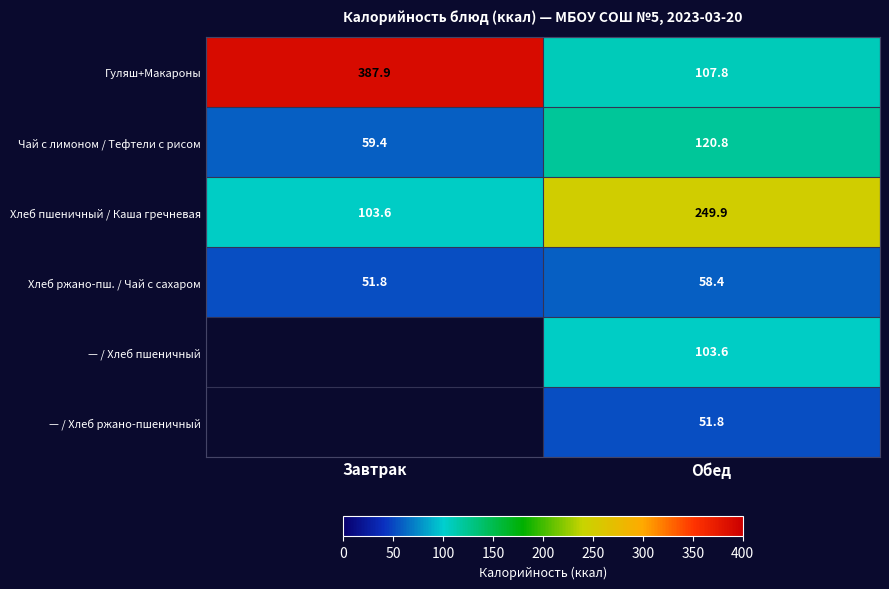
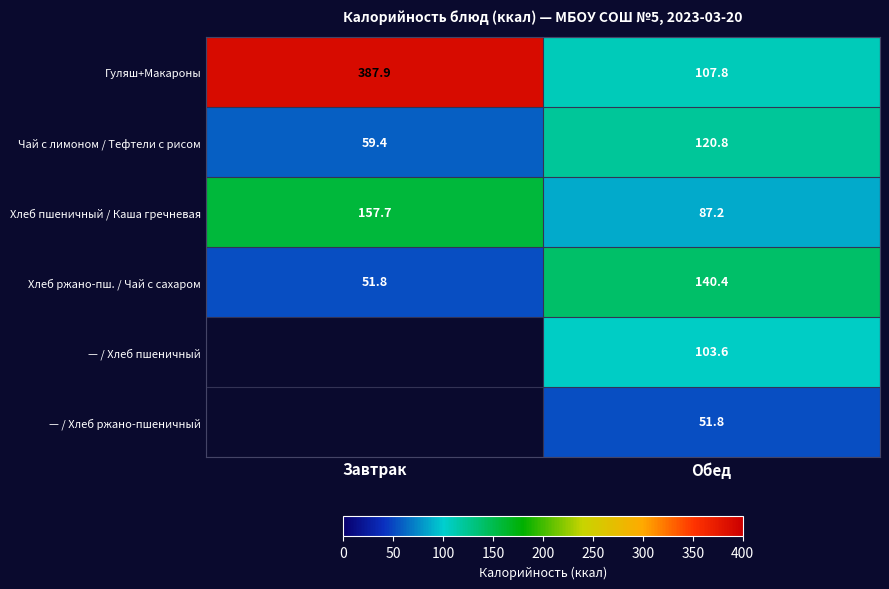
Хлеб пшеничный / Каша гречневая, Завтрак: 103.6 -> 157.7
Хлеб пшеничный / Каша гречневая, Обед: 249.9 -> 87.2
Хлеб ржано-пш. / Чай с сахаром, Обед: 58.4 -> 140.4
